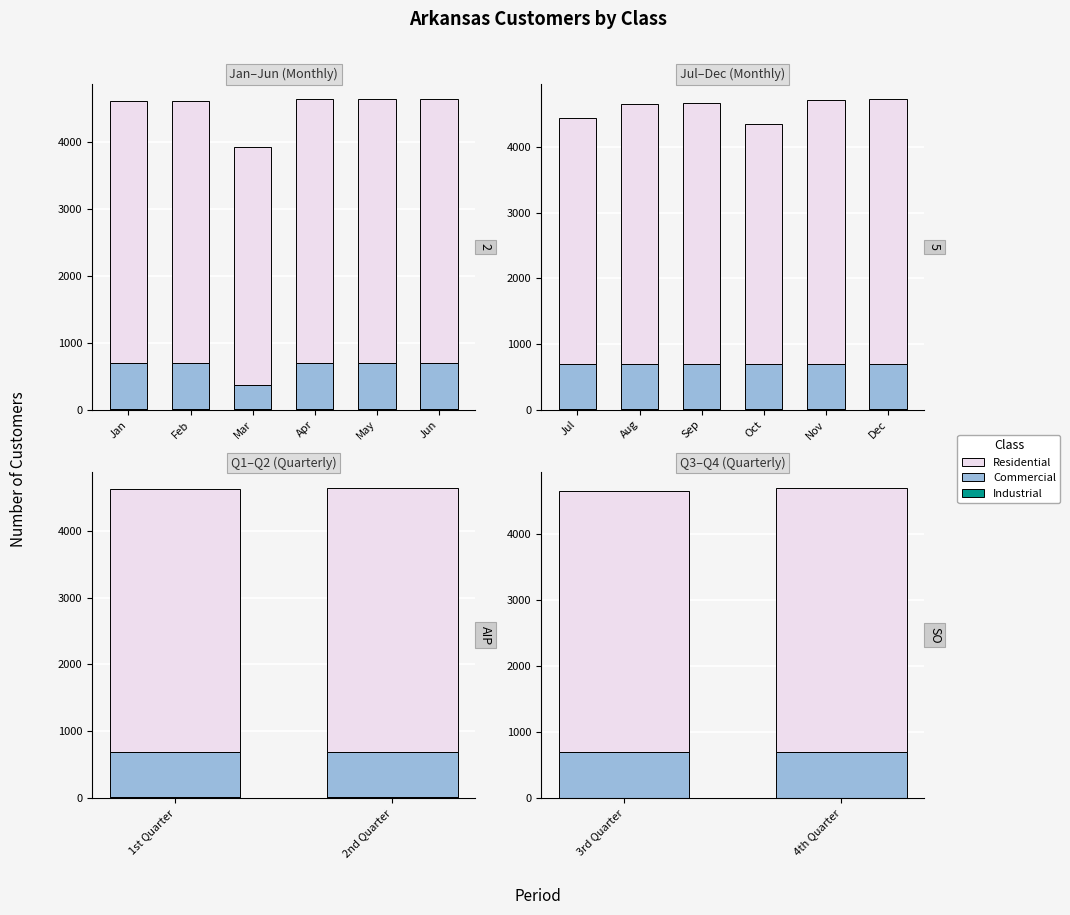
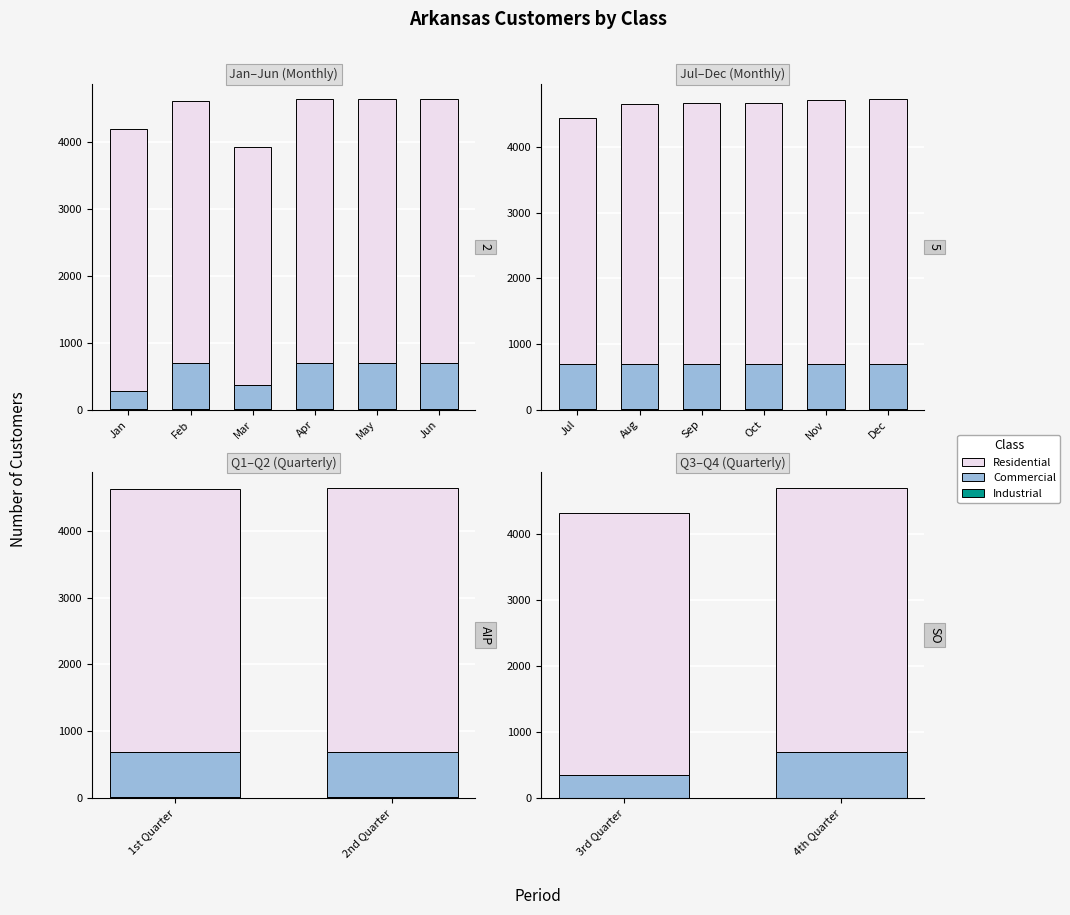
Jan–Jun (Monthly), Commercial, Jan: 700 -> 300
Jul–Dec (Monthly), Residential, Oct: 3700 -> 4000
Q3–Q4 (Quarterly), Commercial, 3rd Quarter: 700 -> 300
